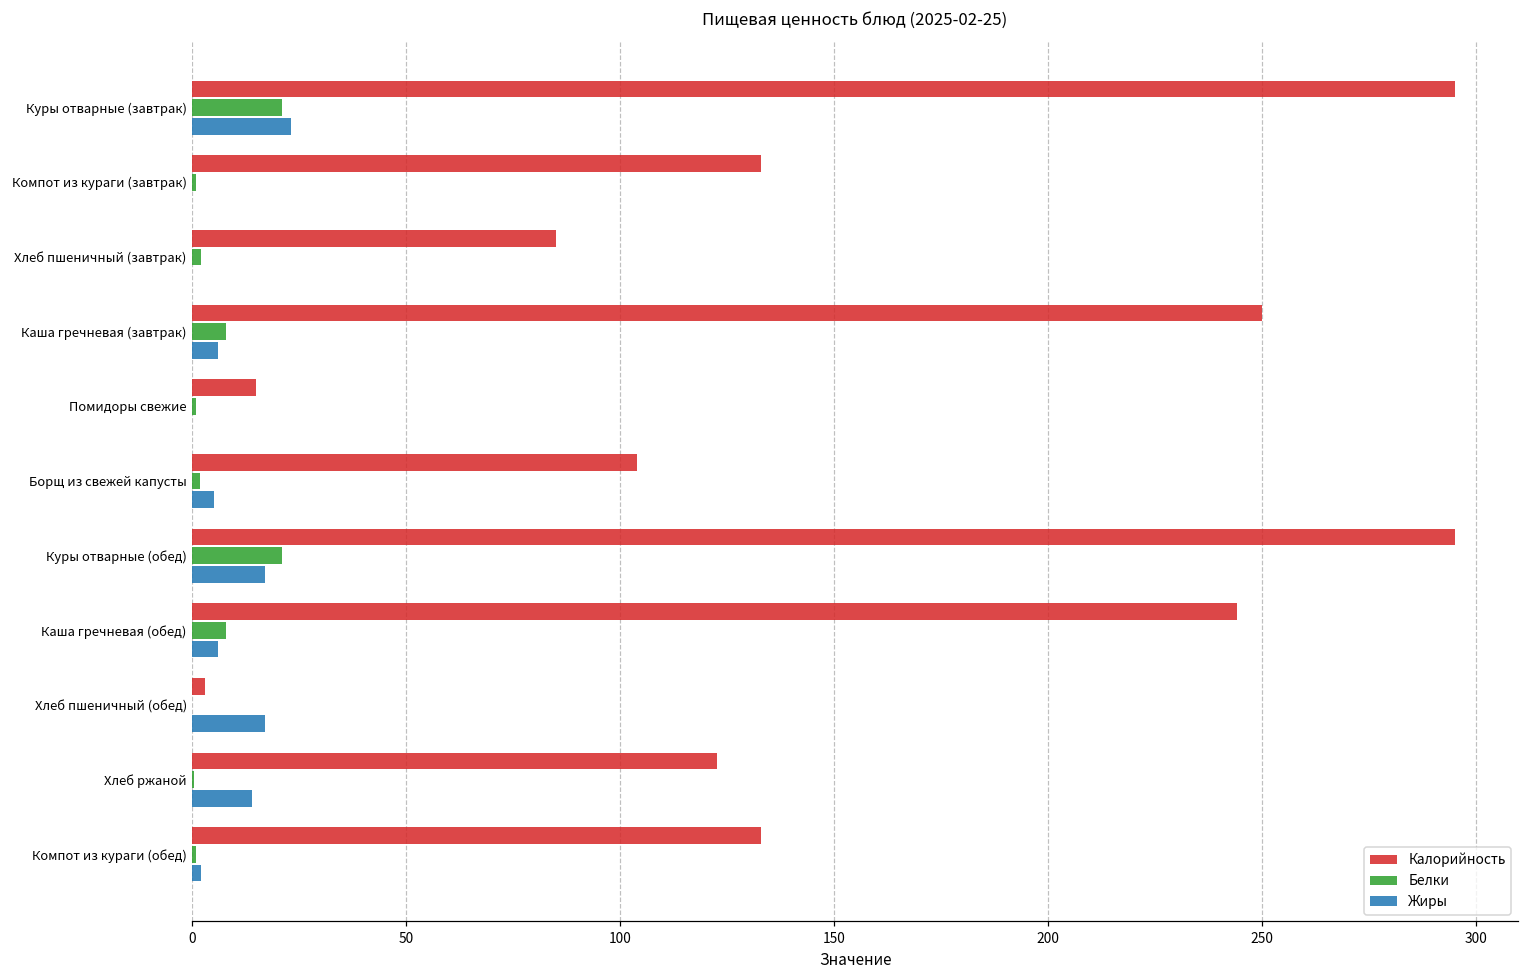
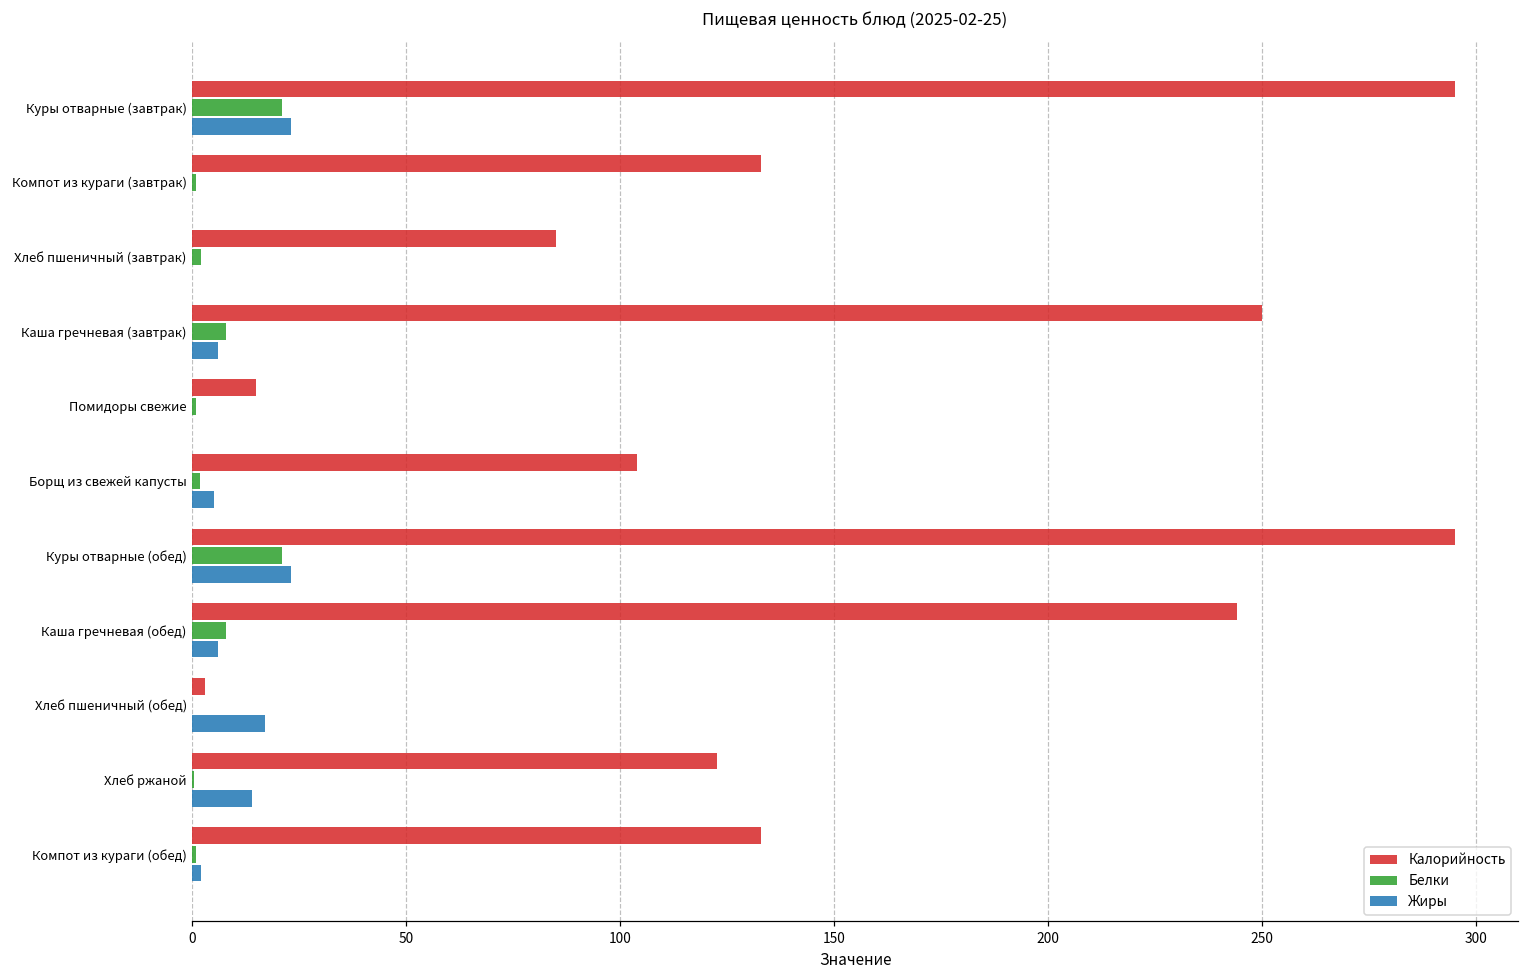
Жиры, Куры отварные (обед): 17 -> 23
